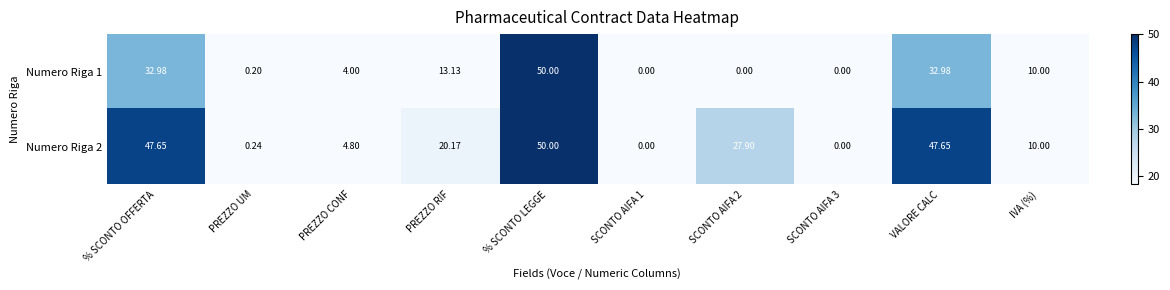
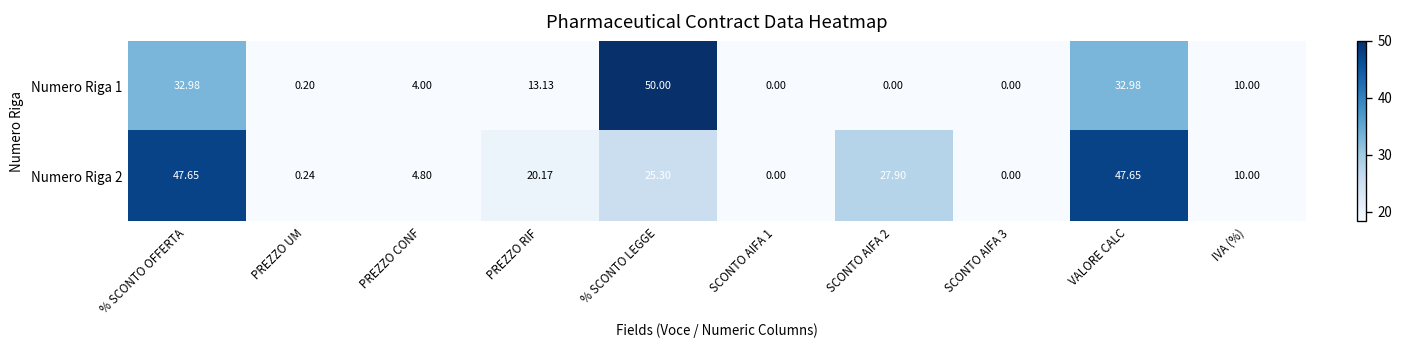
Numero Riga 2, % SCONTO LEGGE: 50.00 -> 25.30
